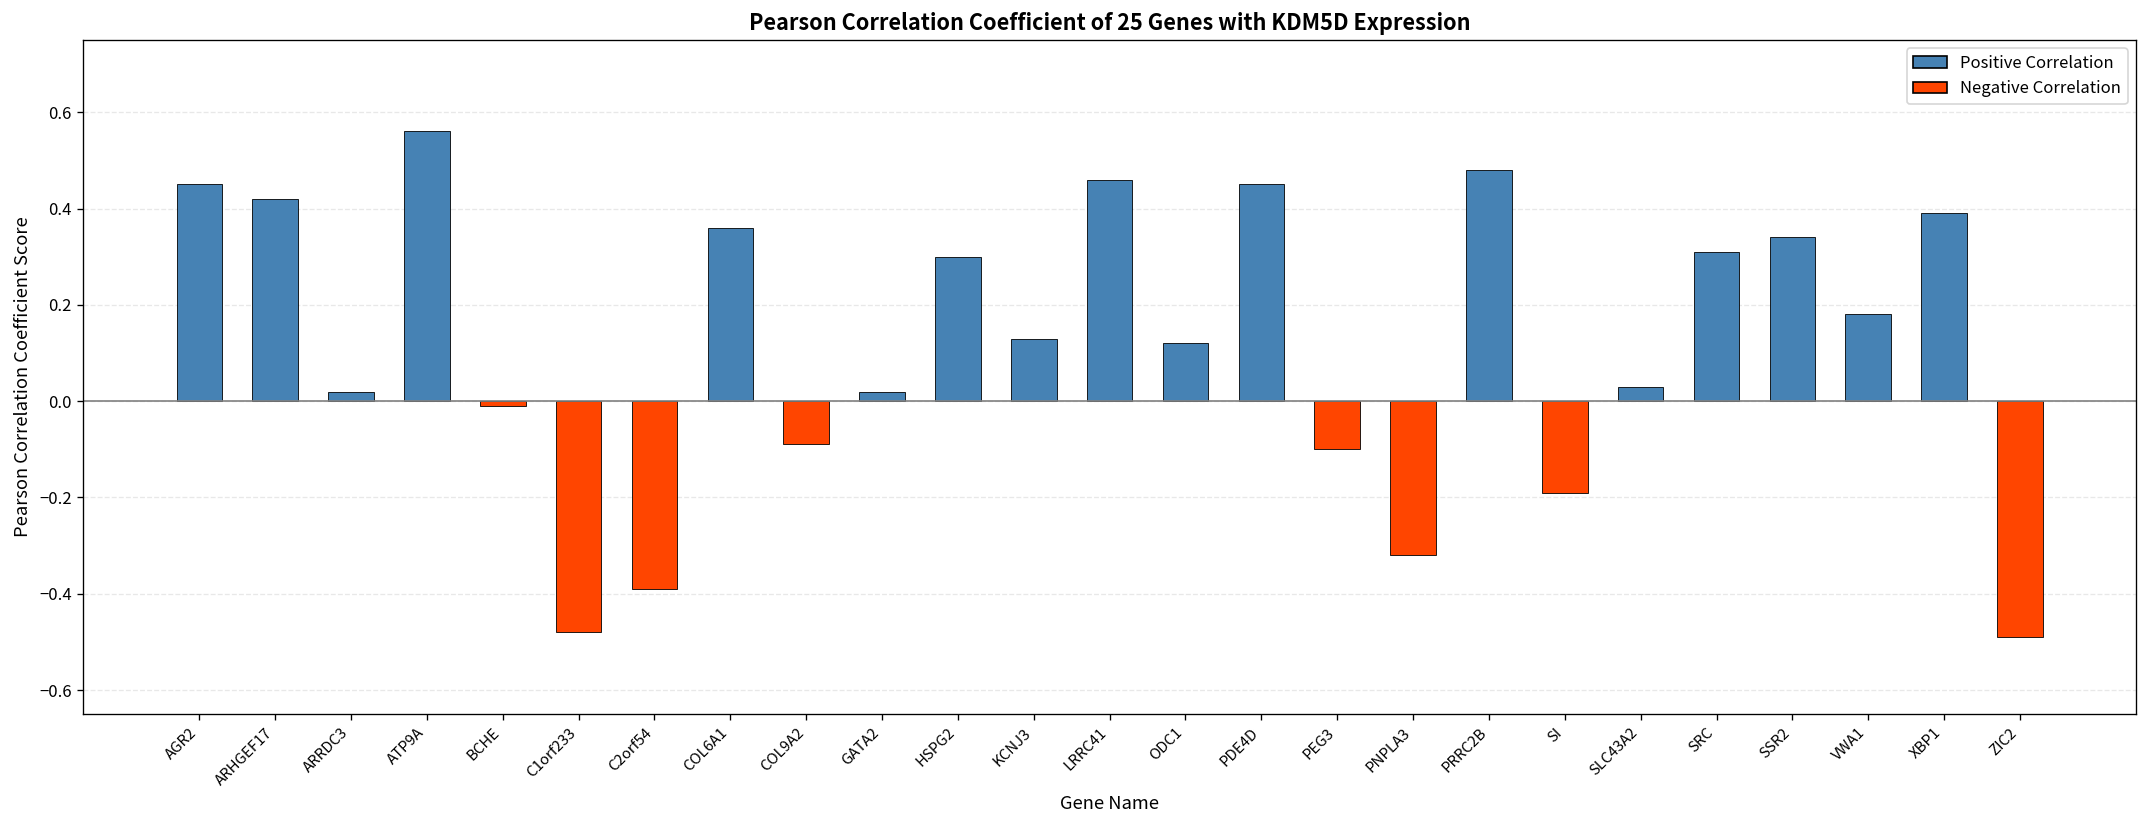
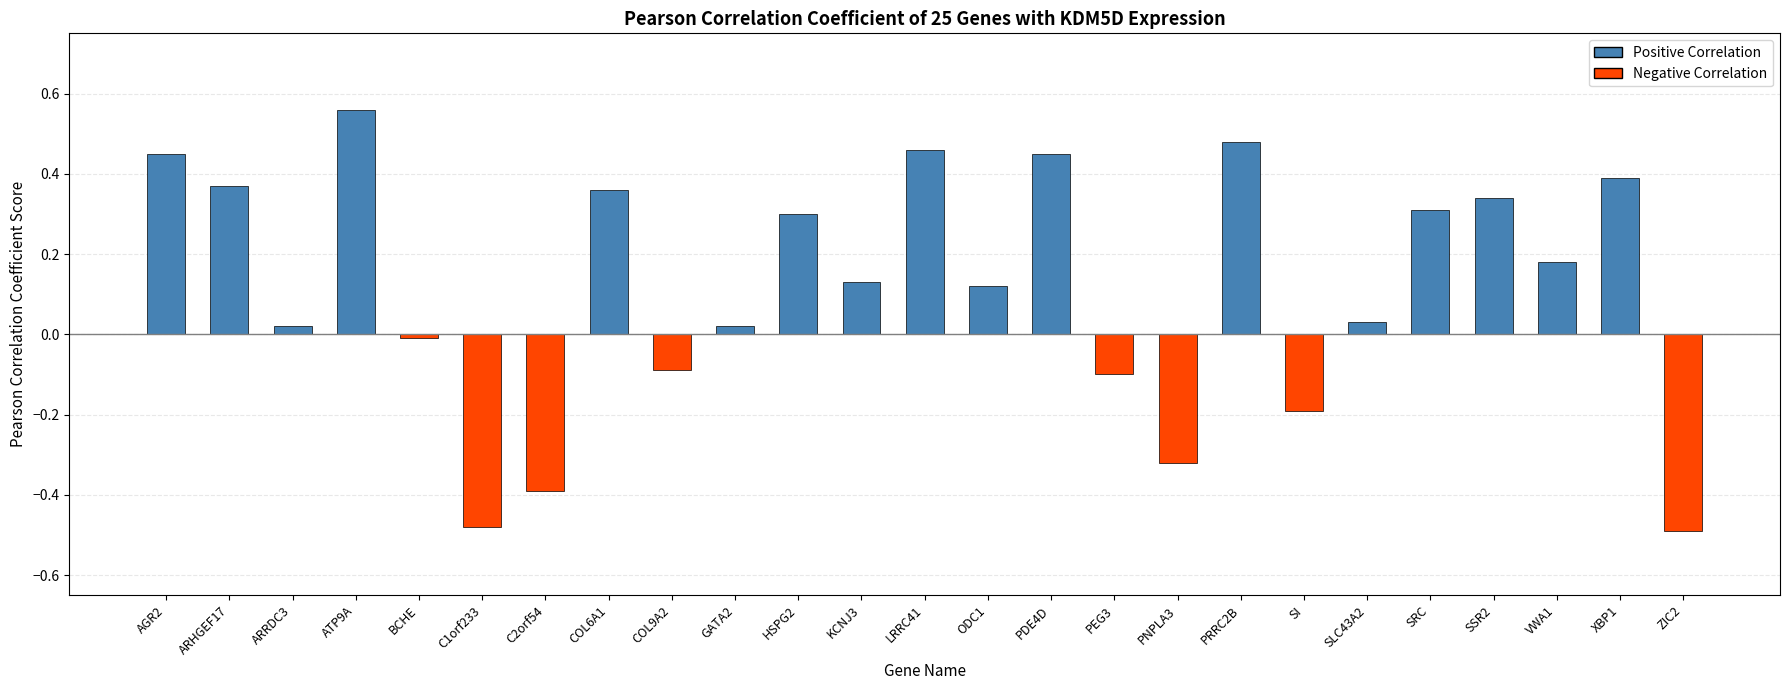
ARHGEF17: 0.42 -> 0.37
